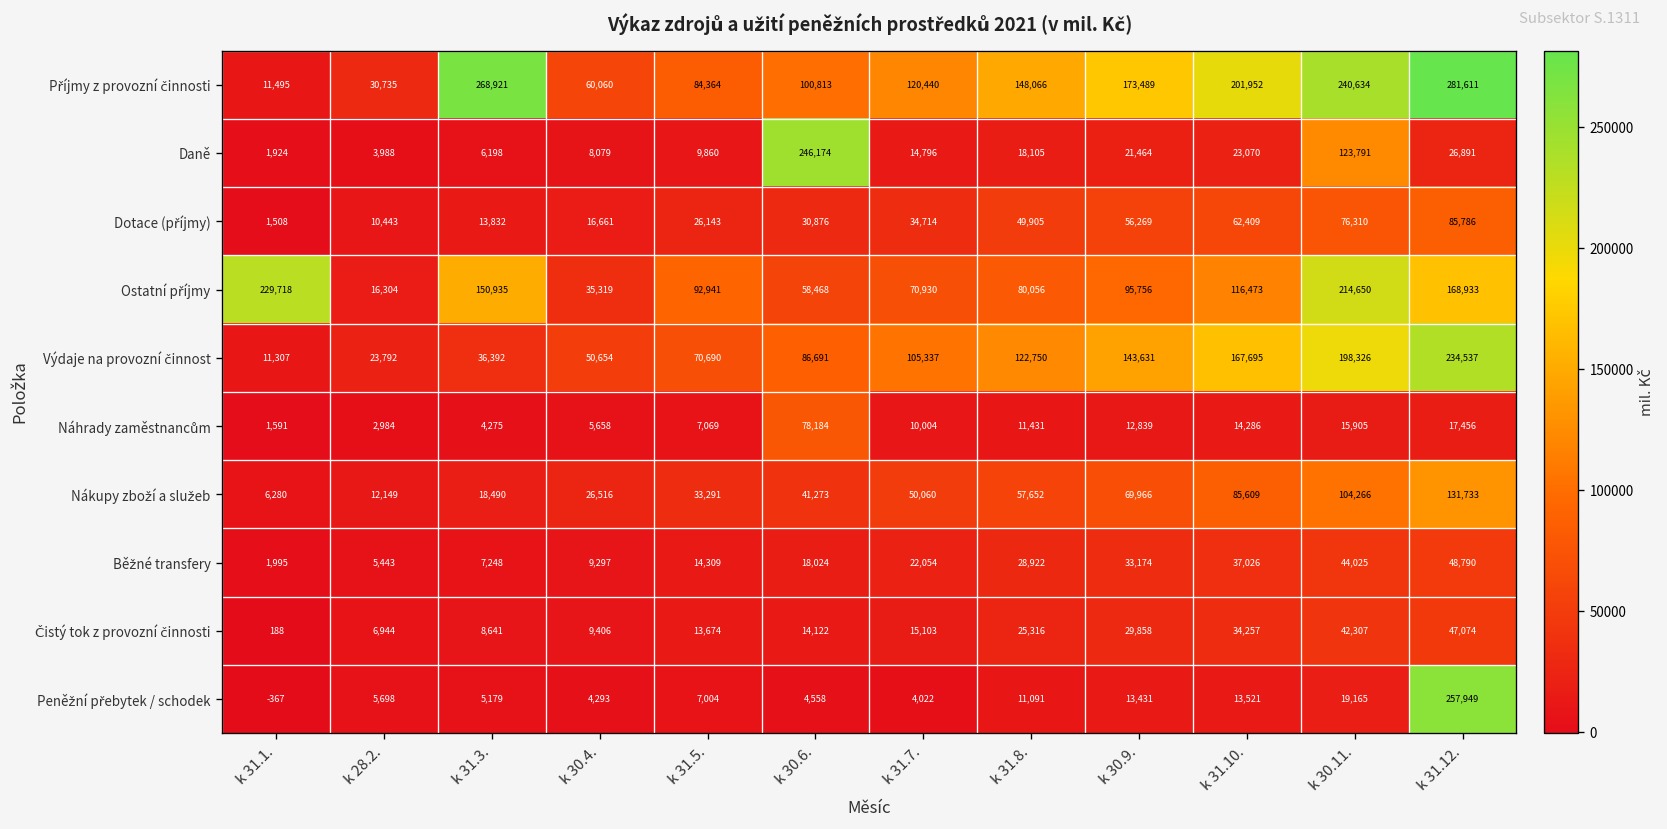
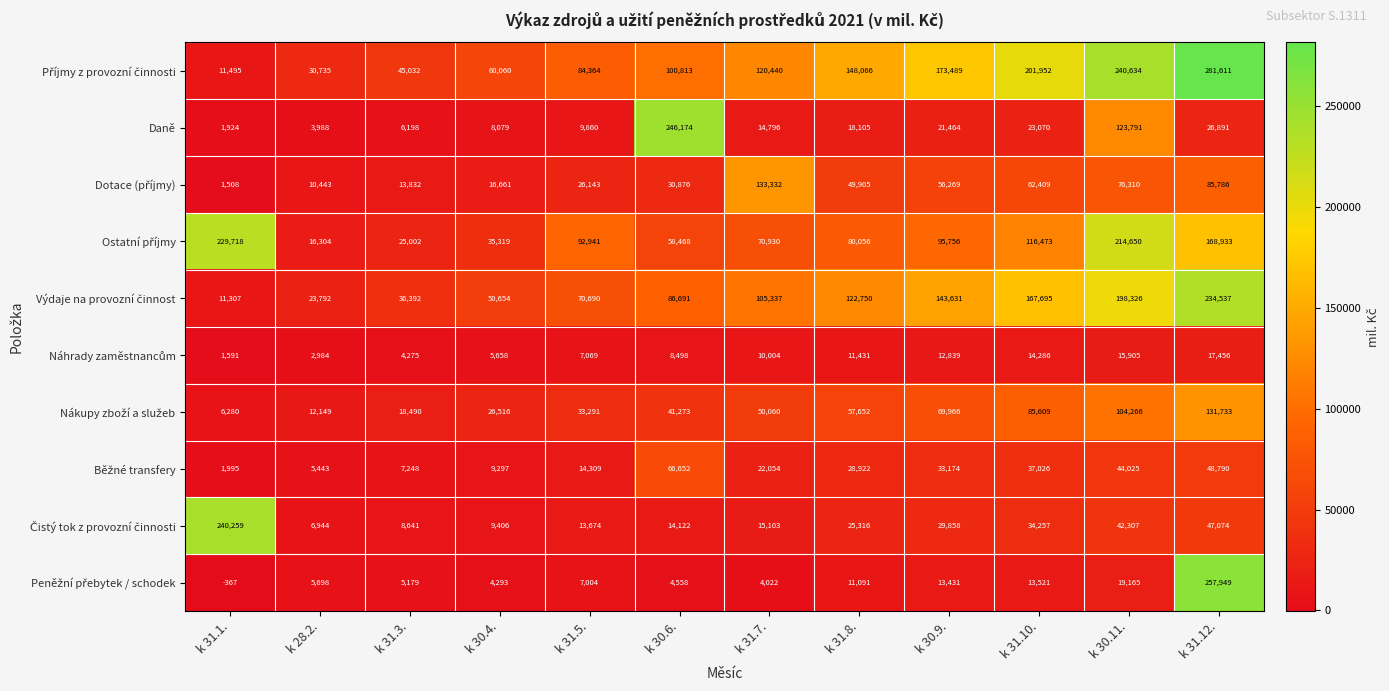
Příjmy z provozní činnosti, k 31.3.: 268,921 -> 45,032
Dotace (příjmy), k 31.7.: 34,714 -> 133,332
Ostatní příjmy, k 31.3.: 150,935 -> 25,002
Náhrady zaměstnancům, k 30.6.: 78,184 -> 8,498
Běžné transfery, k 30.6.: 18,024 -> 66,652
Čistý tok z provozní činnosti, k 31.1.: 188 -> 240,259
